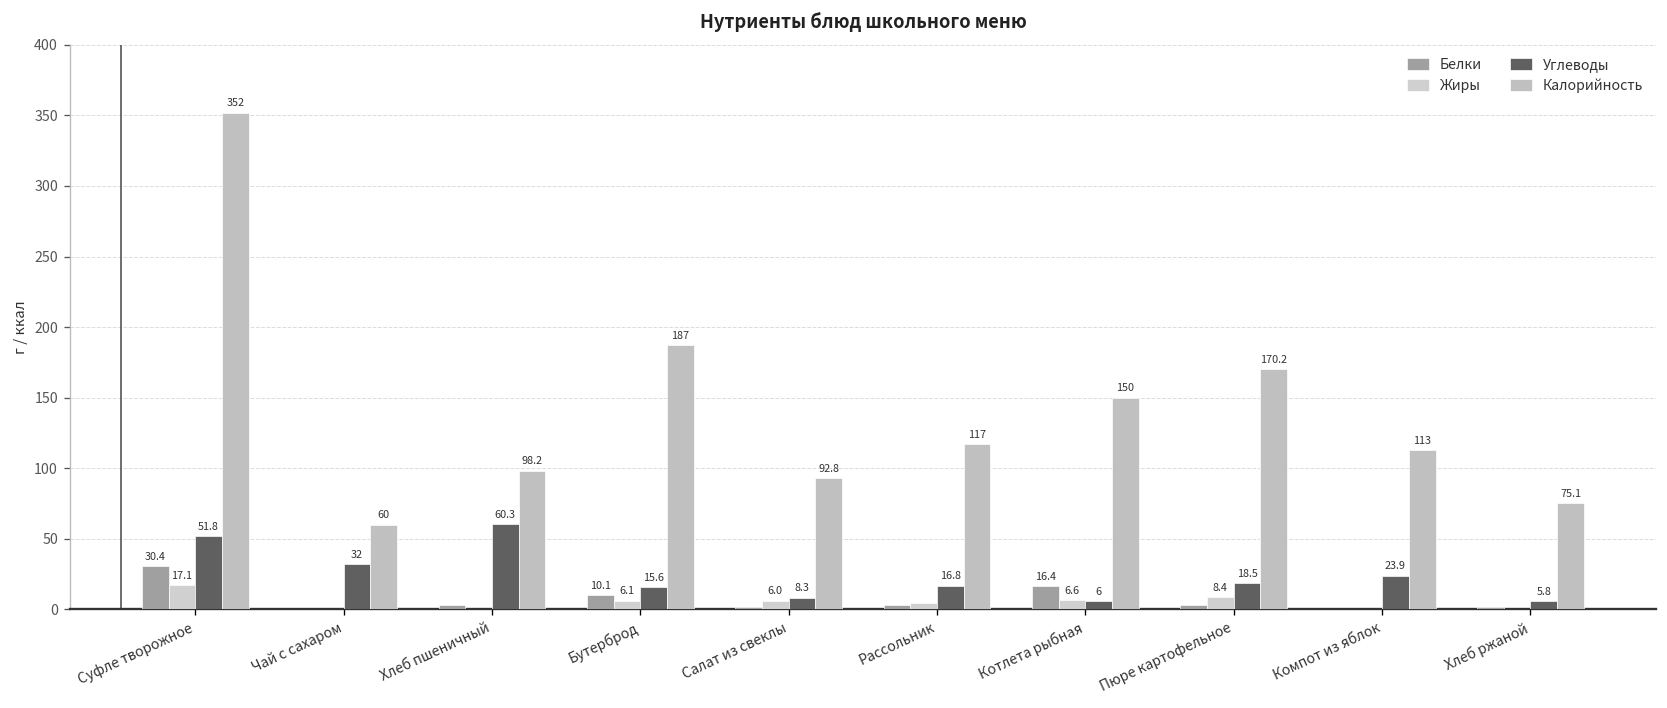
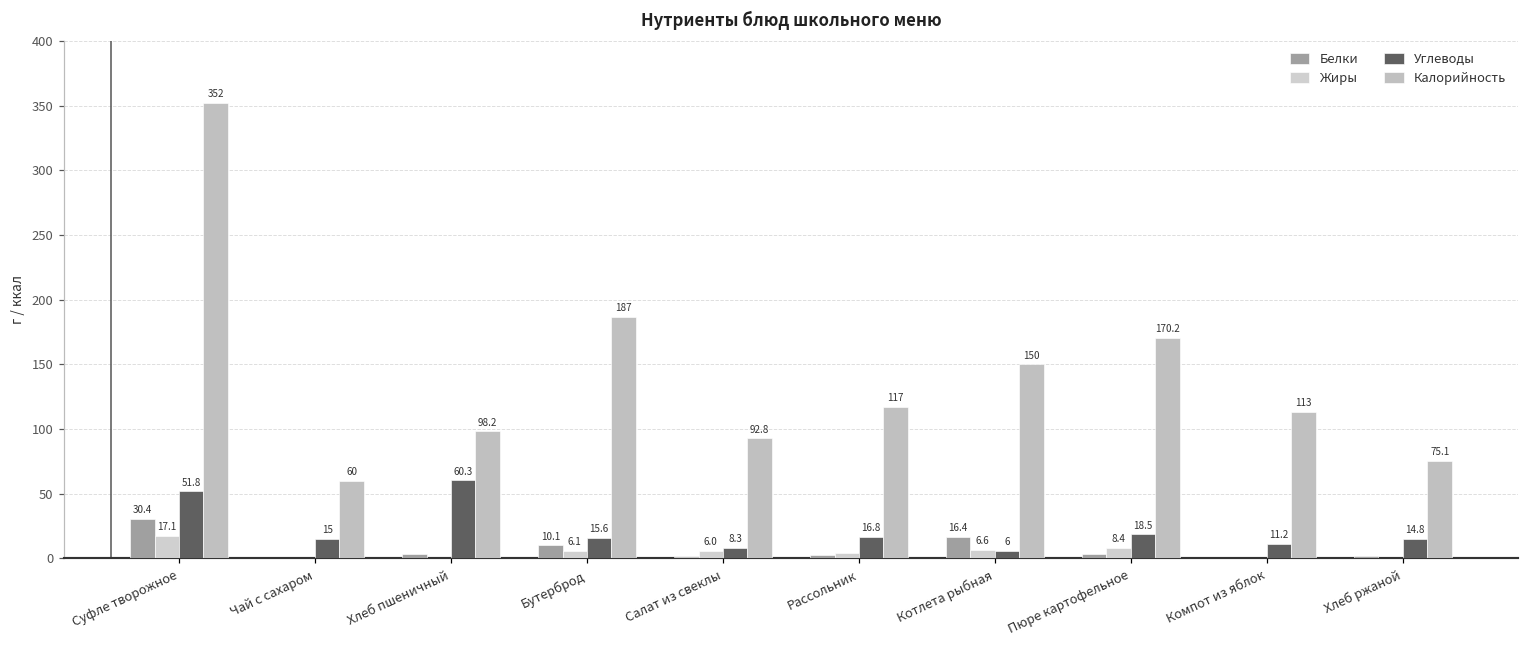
Углеводы, Чай с сахаром: 32 -> 15
Углеводы, Компот из яблок: 23.9 -> 11.2
Углеводы, Хлеб ржаной: 5.8 -> 14.8
